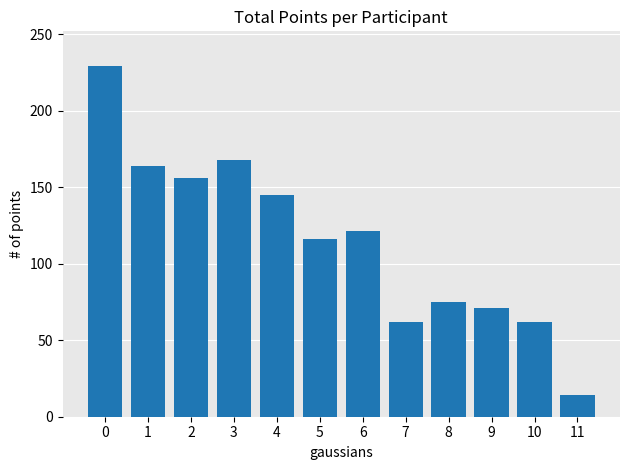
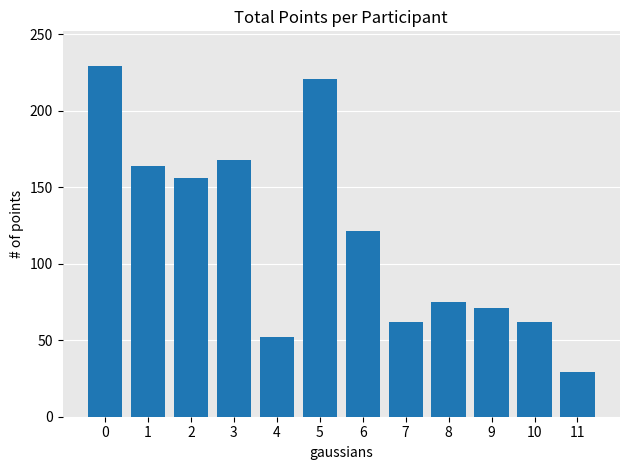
4: 145 -> 52
5: 116 -> 221
11: 14 -> 29
